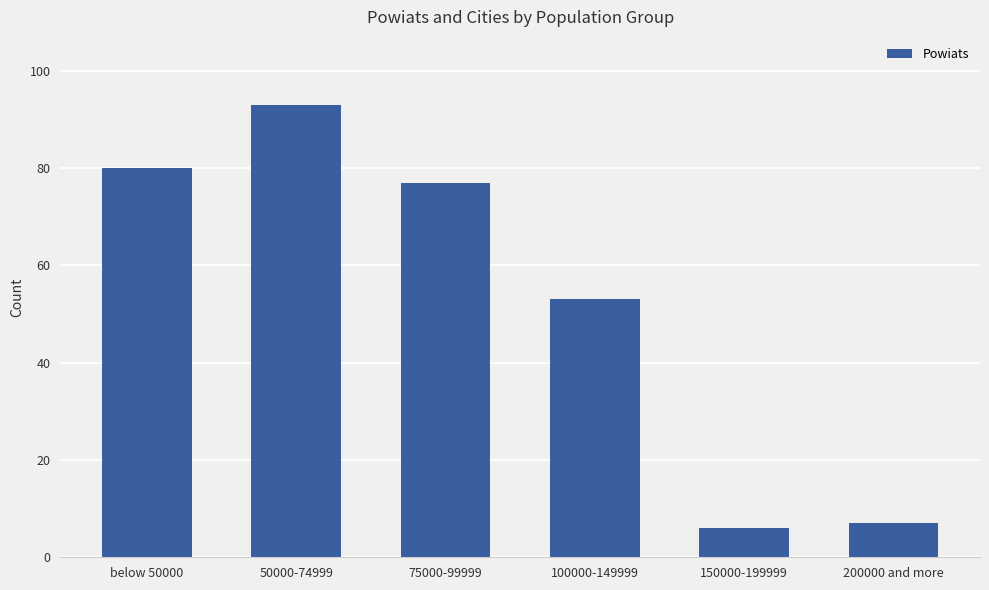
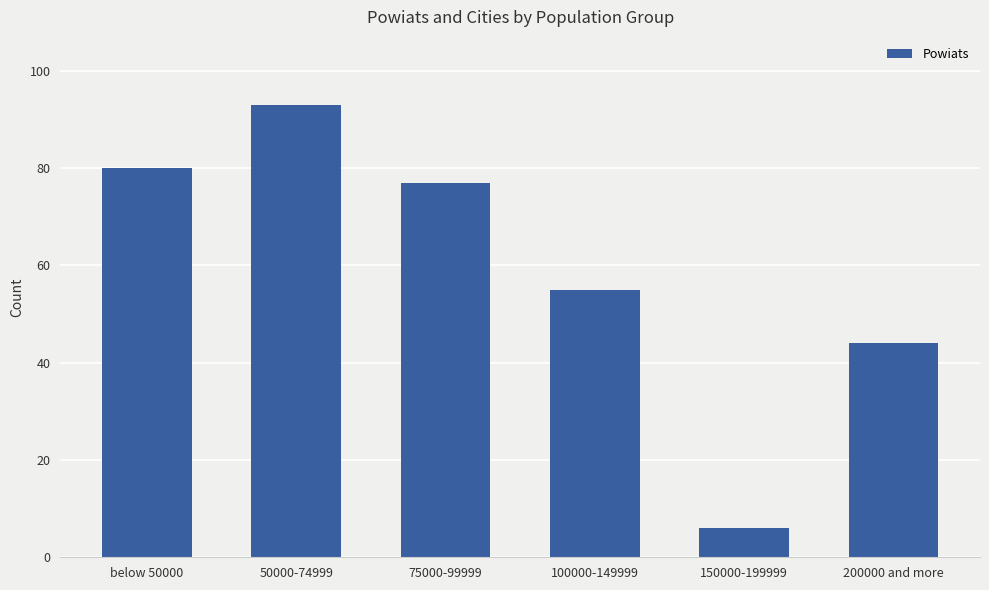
100000-149999: 53 -> 55
200000 and more: 7 -> 44
